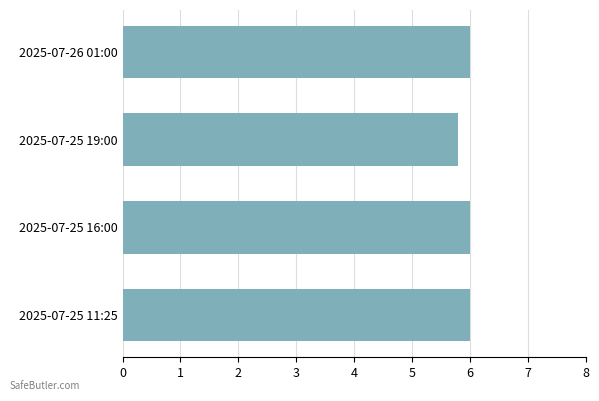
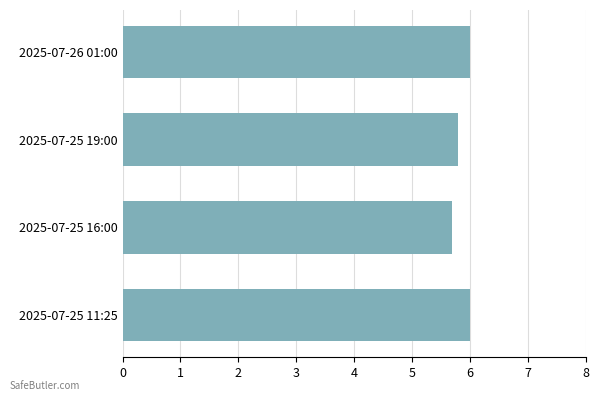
2025-07-25 16:00: 6.0 -> 5.7
